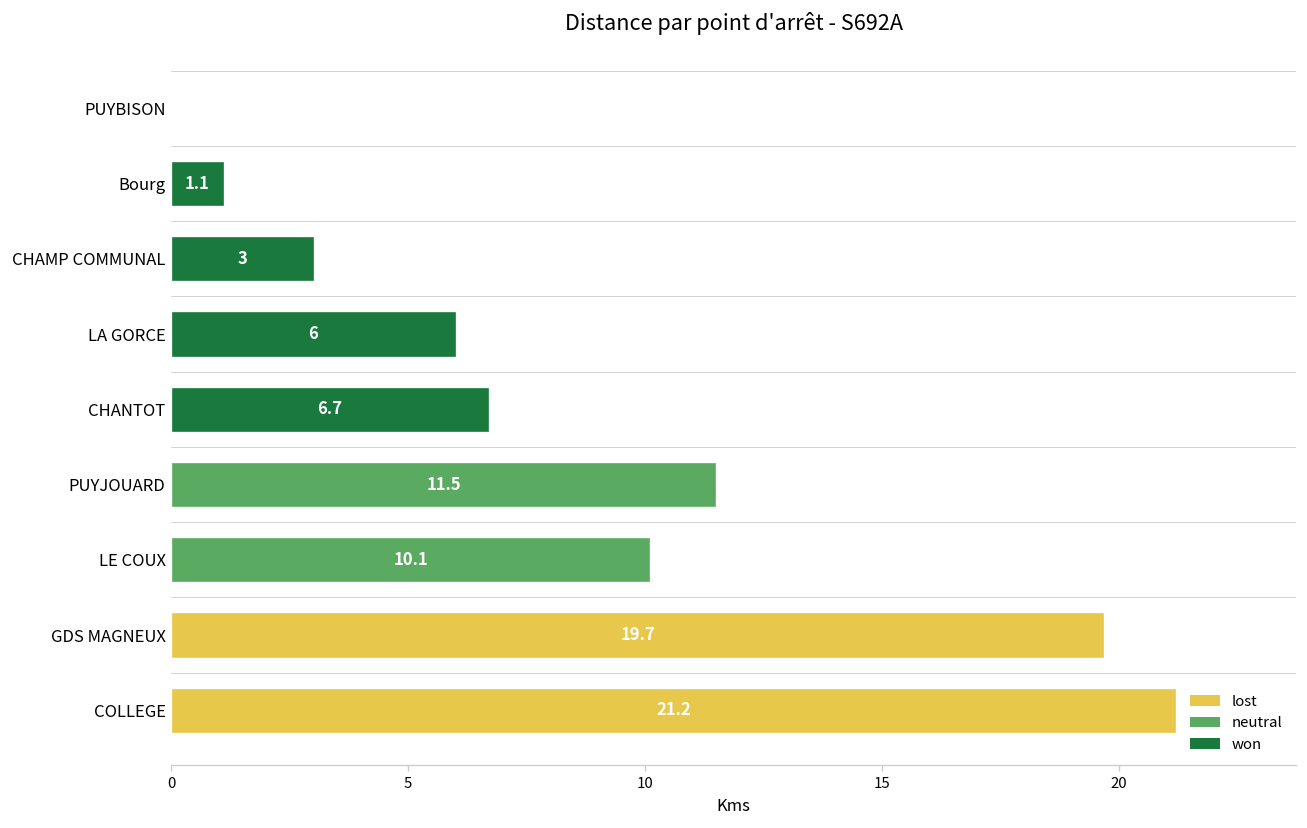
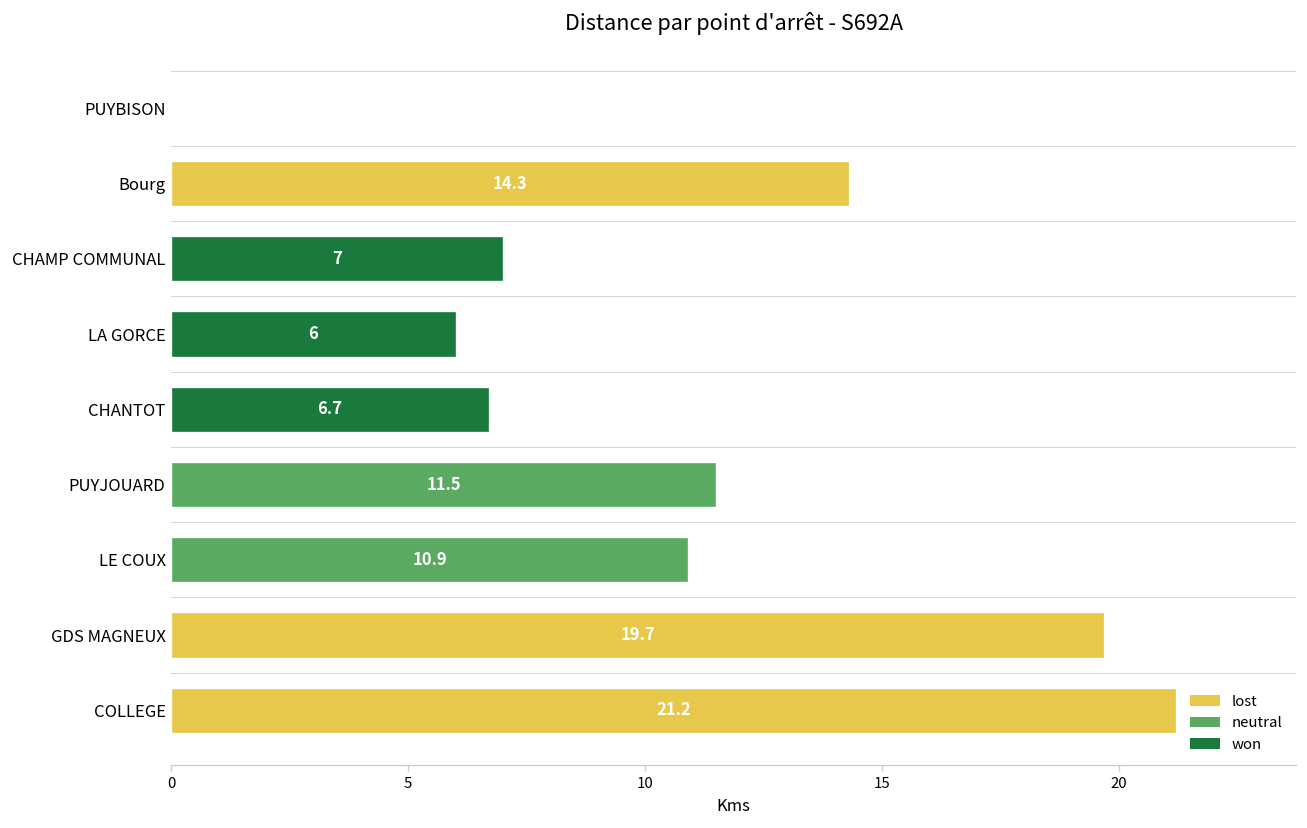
Bourg: 1.1 -> 14.3
CHAMP COMMUNAL: 3 -> 7
LE COUX: 10.1 -> 10.9
